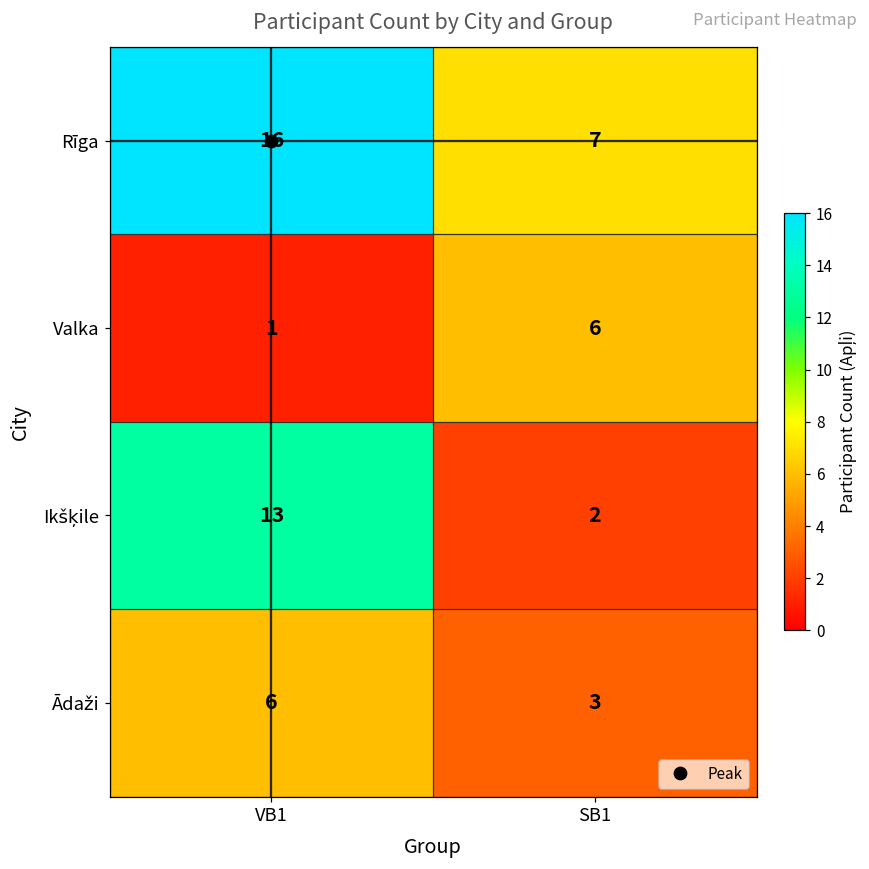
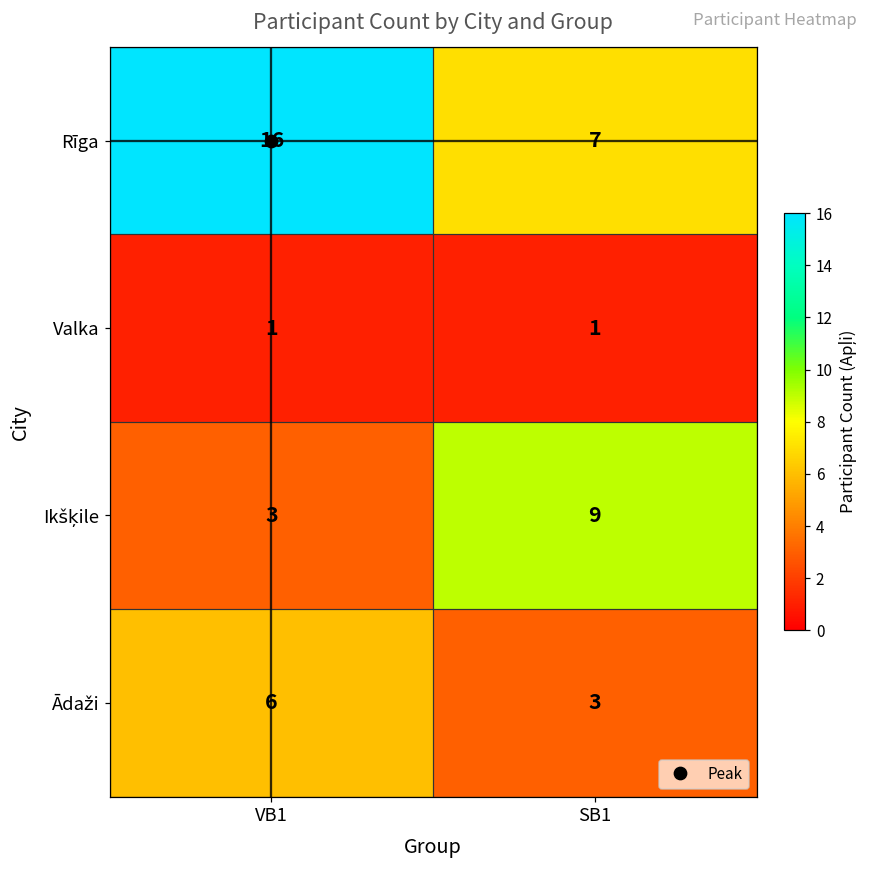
Valka, SB1: 6 -> 1
Ikšķile, VB1: 13 -> 3
Ikšķile, SB1: 2 -> 9
